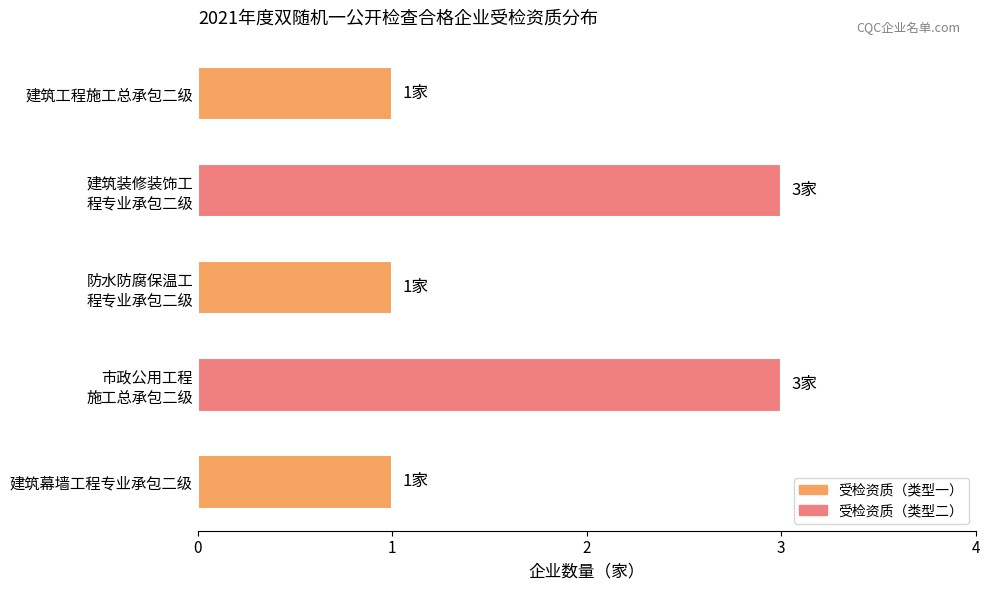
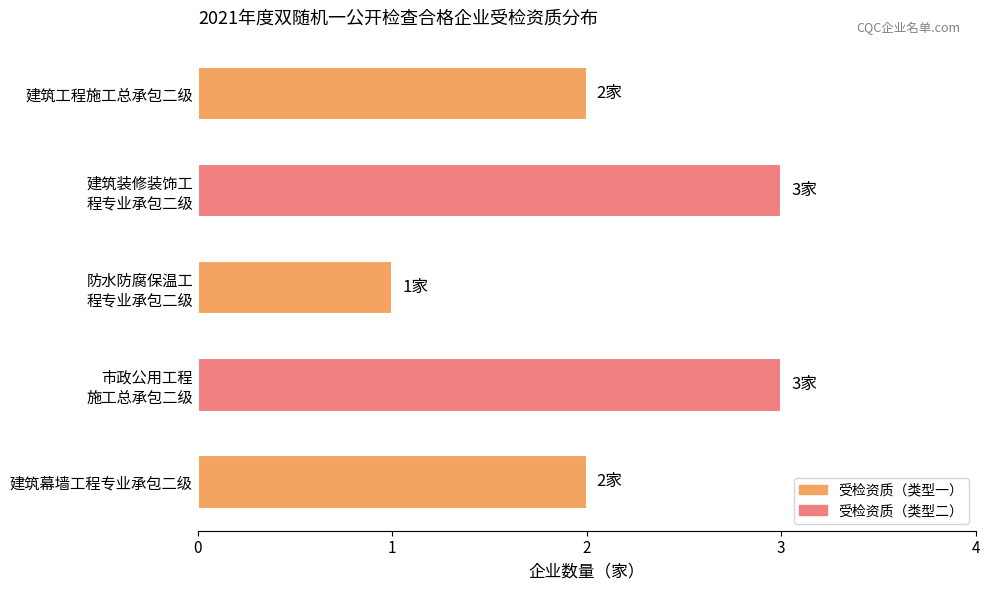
建筑工程施工总承包二级: 1家 -> 2家
建筑幕墙工程专业承包二级: 1家 -> 2家
